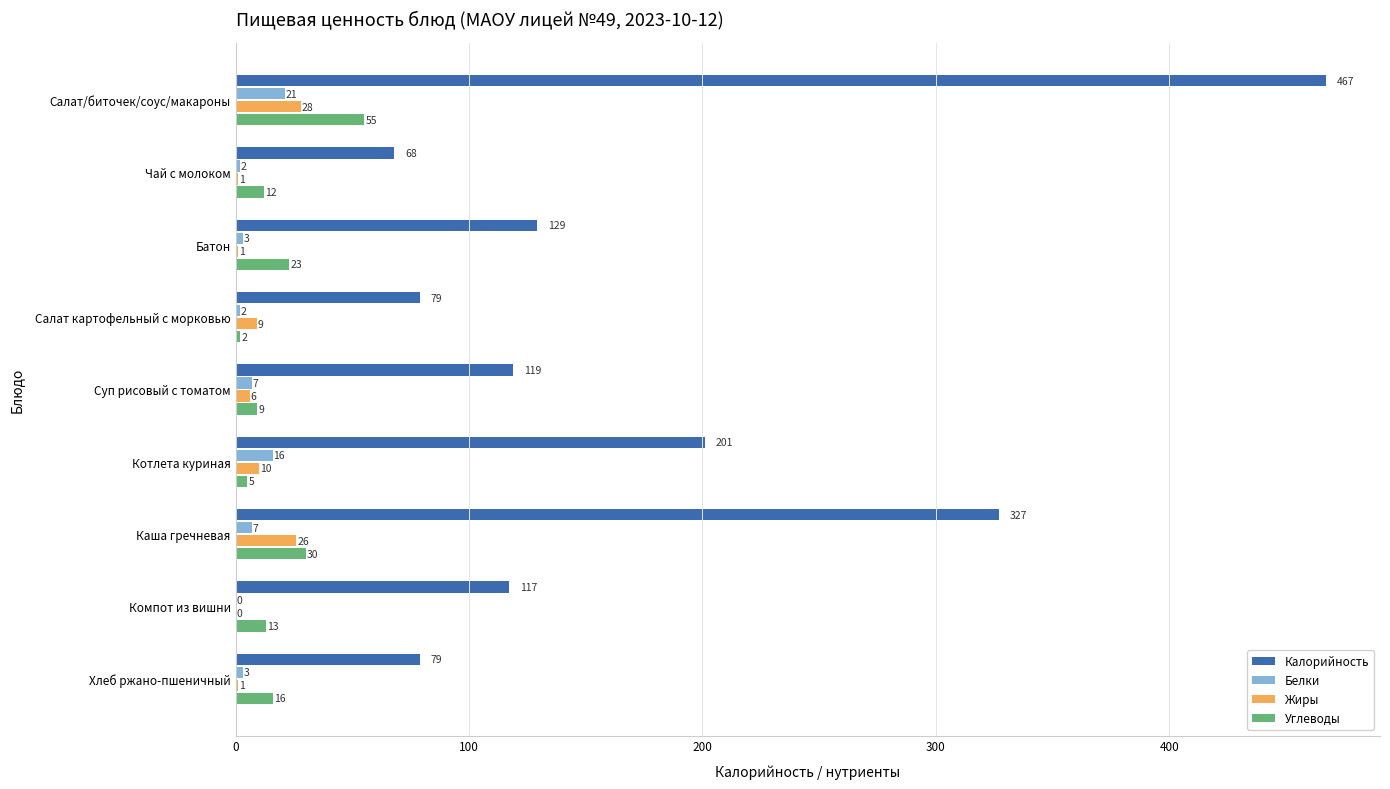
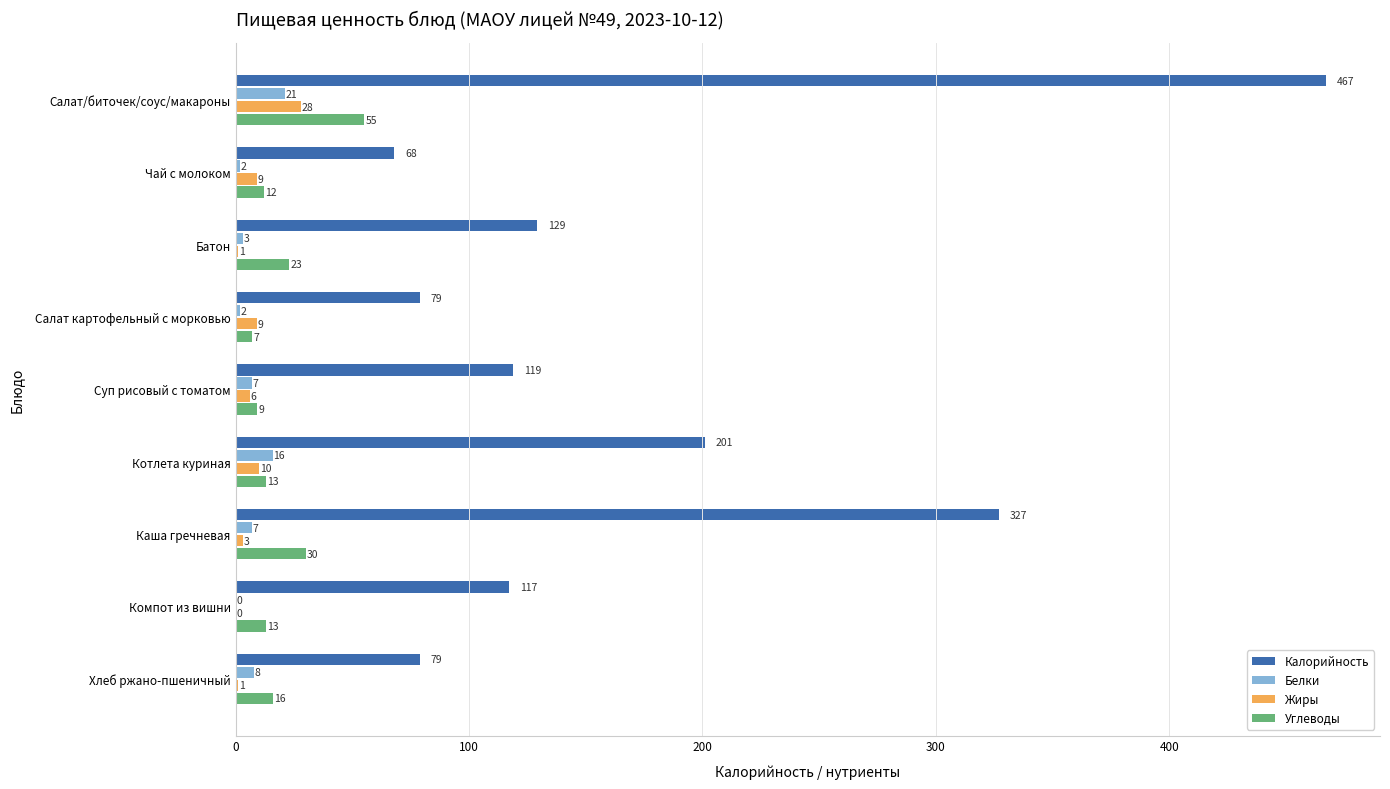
Жиры, Чай с молоком: 1 -> 9
Углеводы, Салат картофельный с морковью: 2 -> 7
Углеводы, Котлета куриная: 5 -> 13
Жиры, Каша гречневая: 26 -> 3
Белки, Хлеб ржано-пшеничный: 3 -> 8
